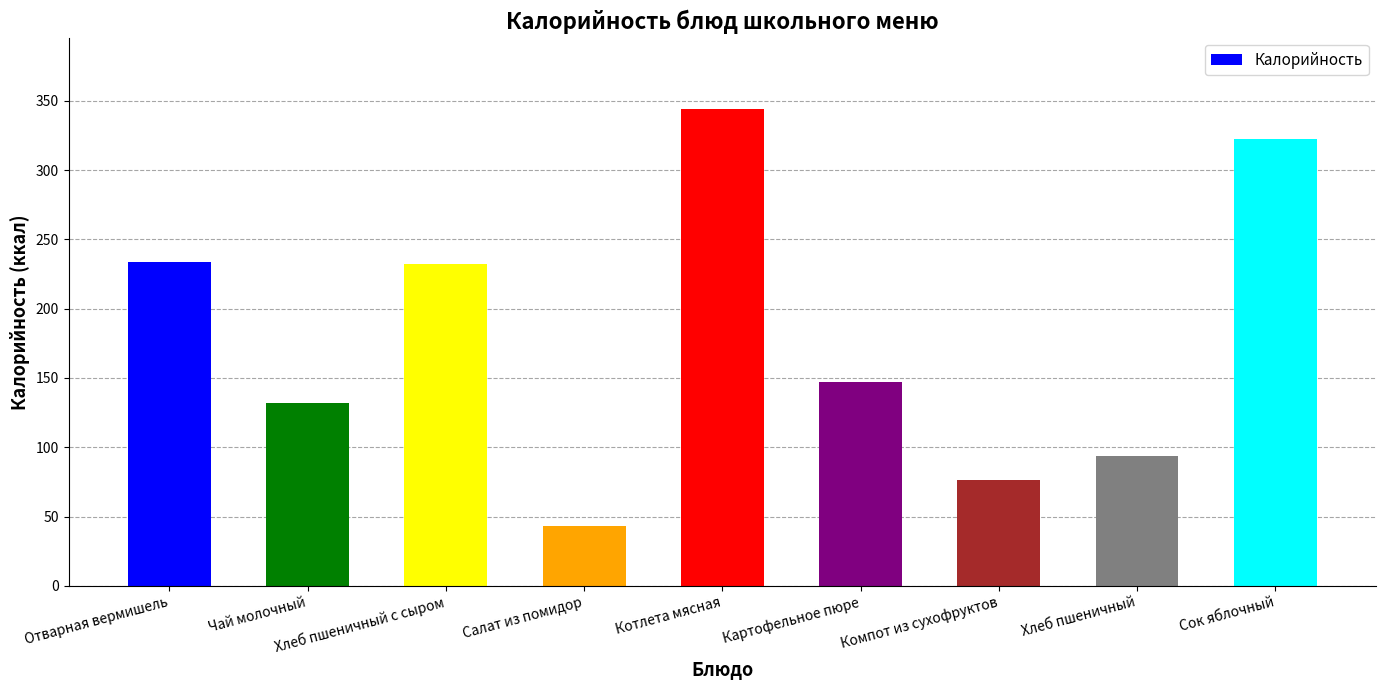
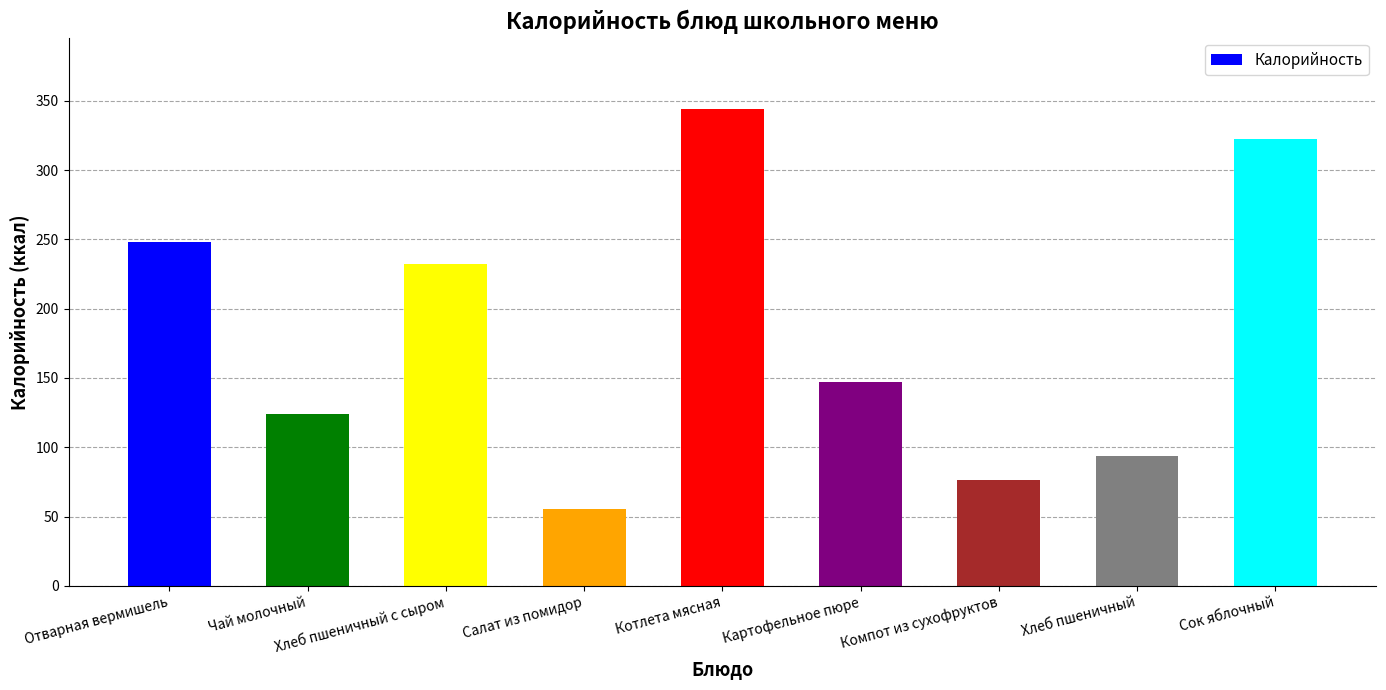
Отварная вермишель: 234 -> 248
Чай молочный: 132 -> 124
Салат из помидор: 43 -> 55
